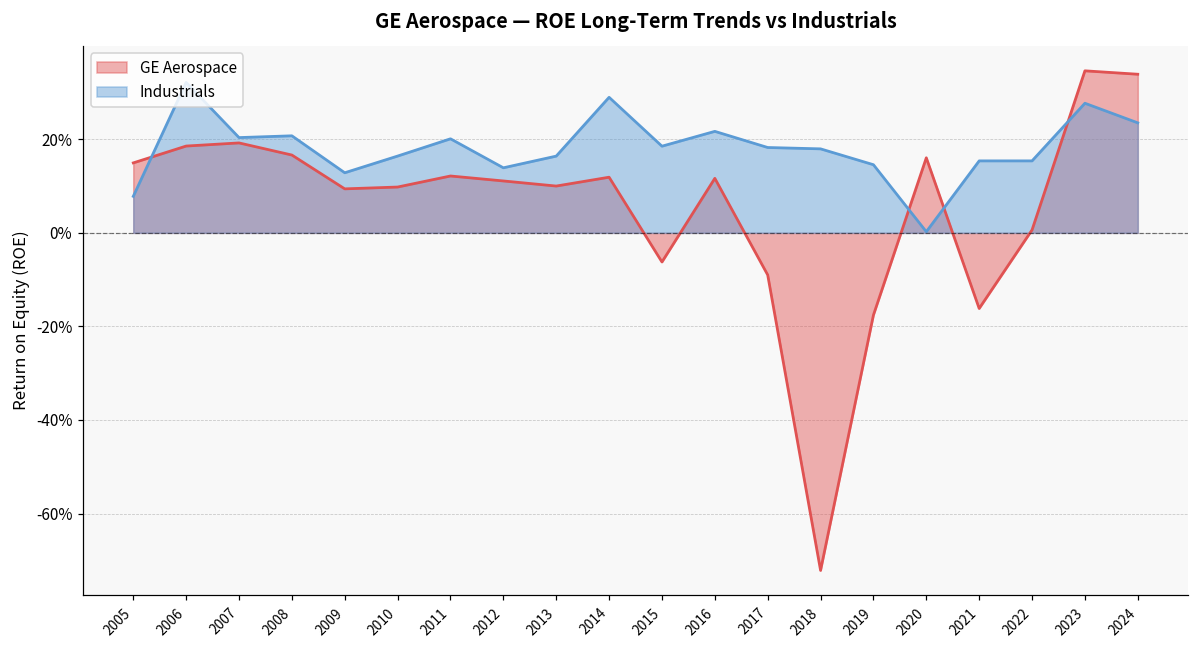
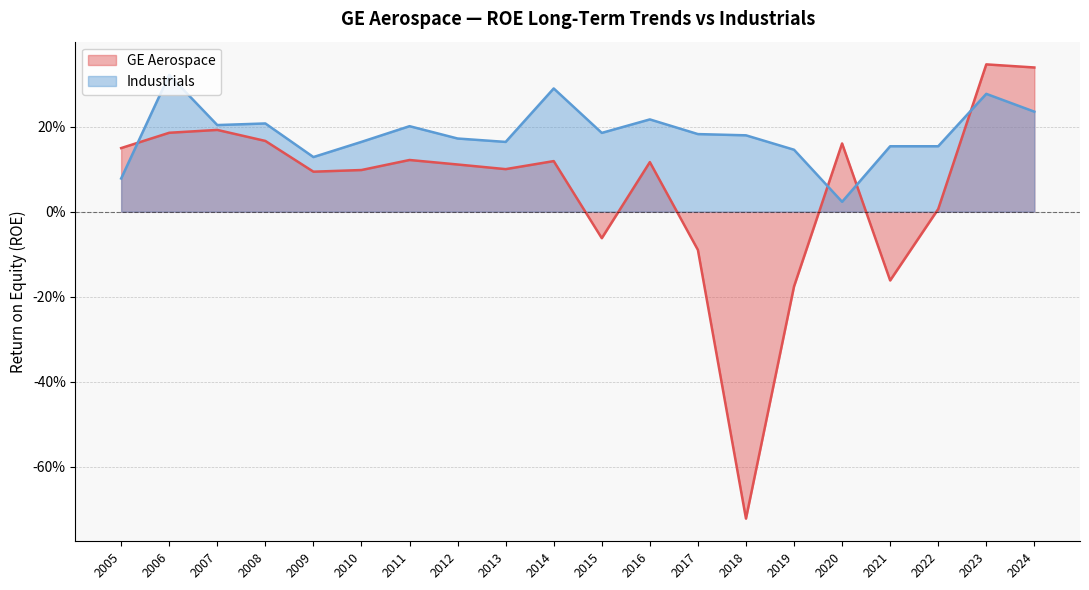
Industrials, 2012: 14% -> 17%
Industrials, 2020: 0% -> 2%
